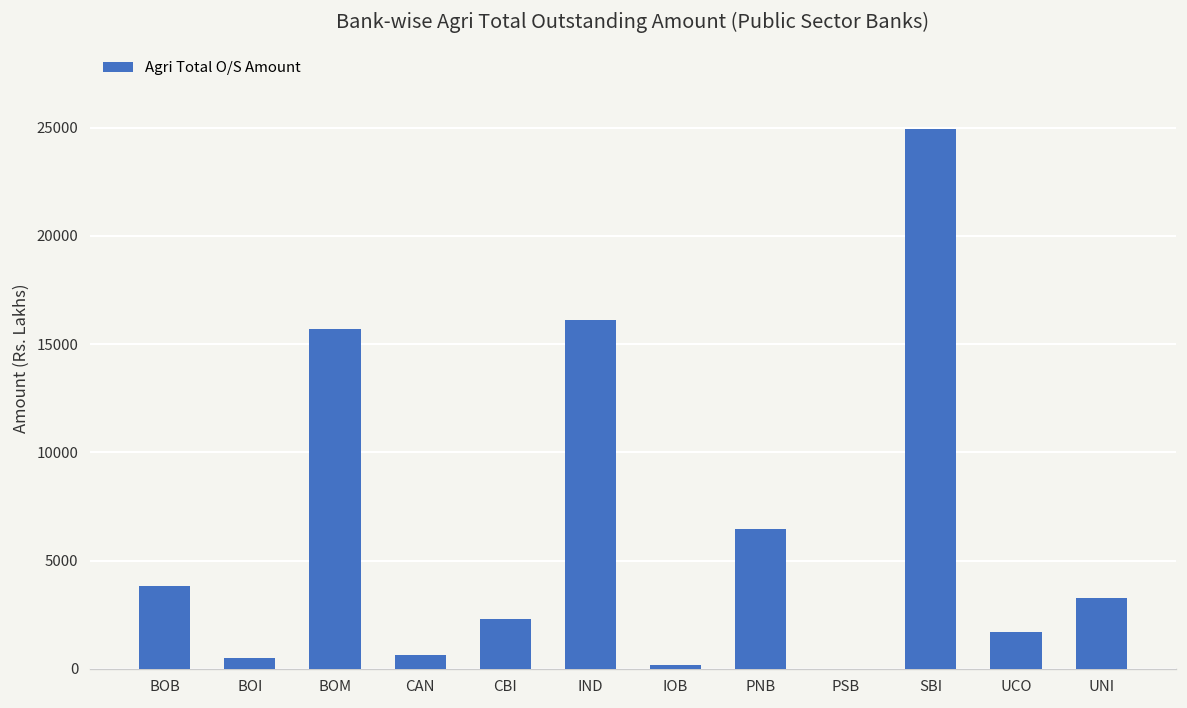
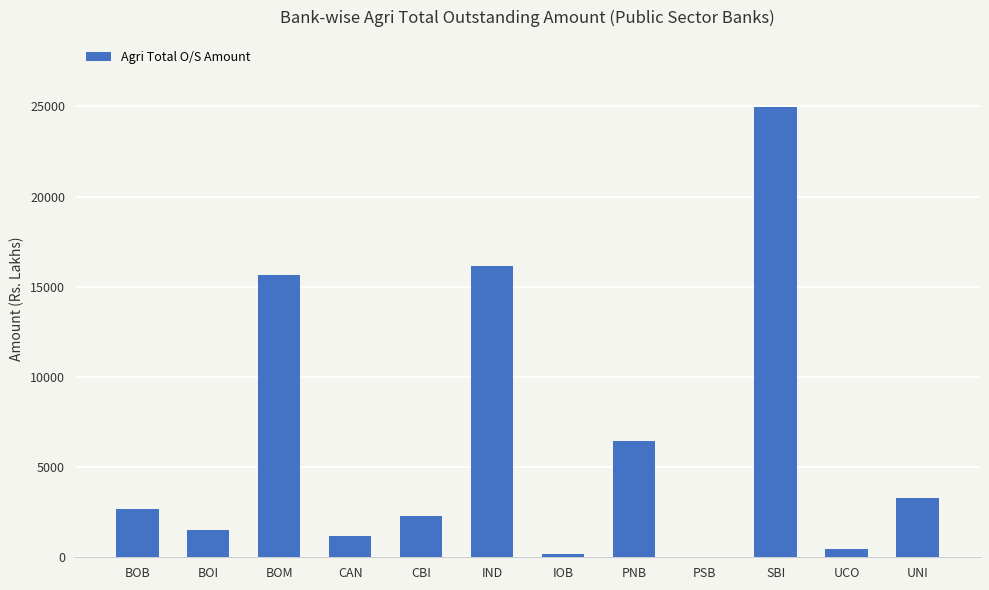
BOB: 3800 -> 2700
BOI: 500 -> 1500
CAN: 600 -> 1200
UCO: 1700 -> 500
